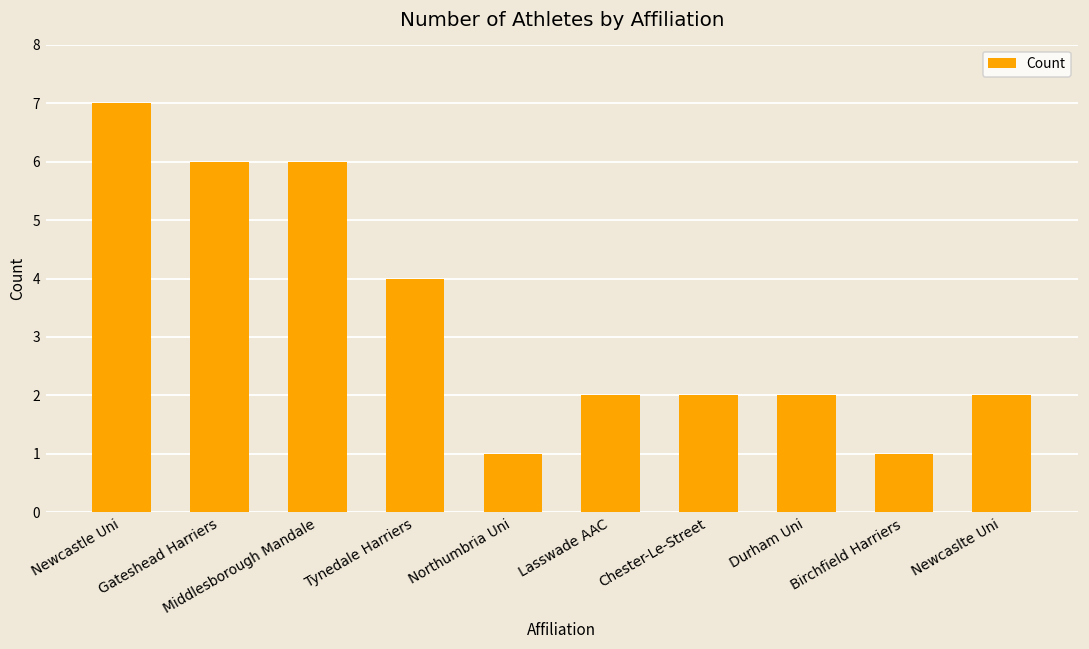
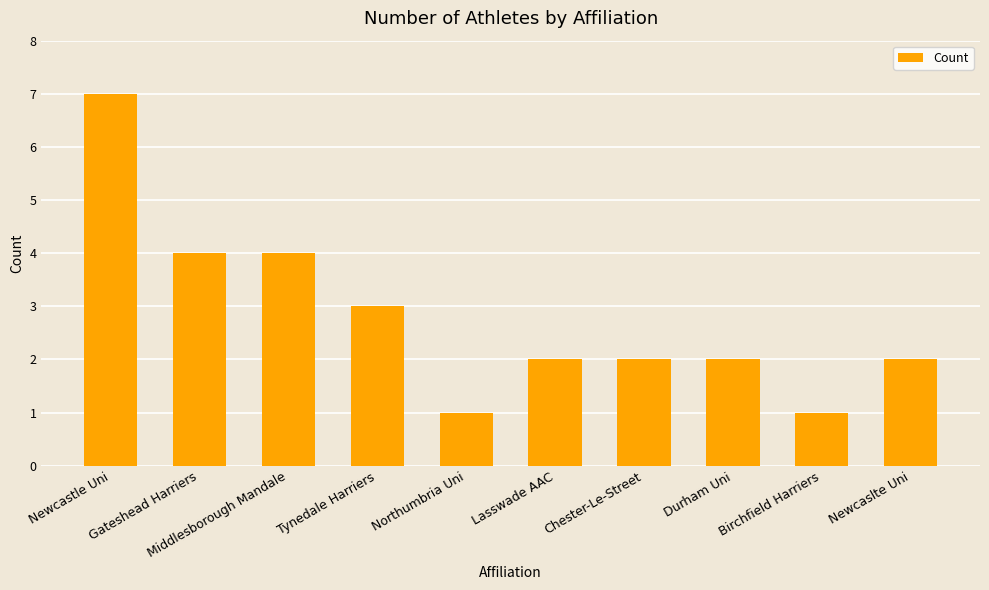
Gateshead Harriers: 6 -> 4
Middlesborough Mandale: 6 -> 4
Tynedale Harriers: 4 -> 3
